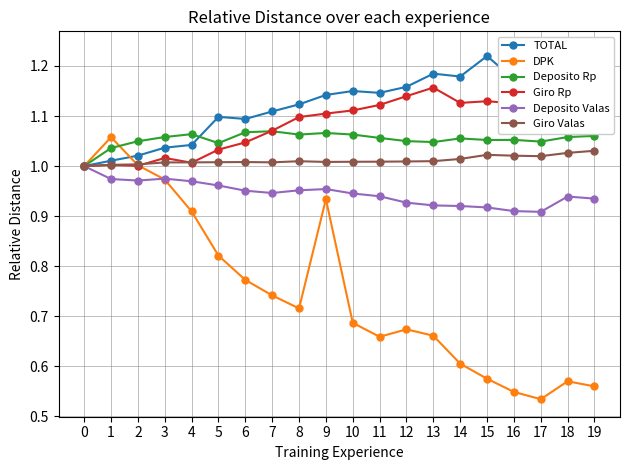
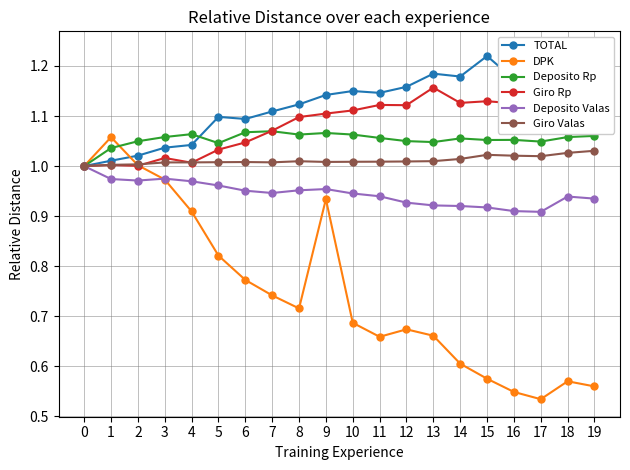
Giro Rp, 12: 1.14 -> 1.12
